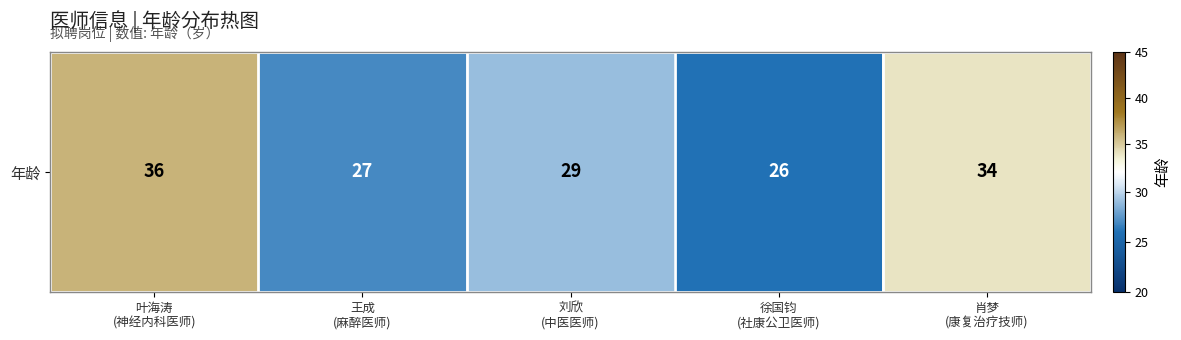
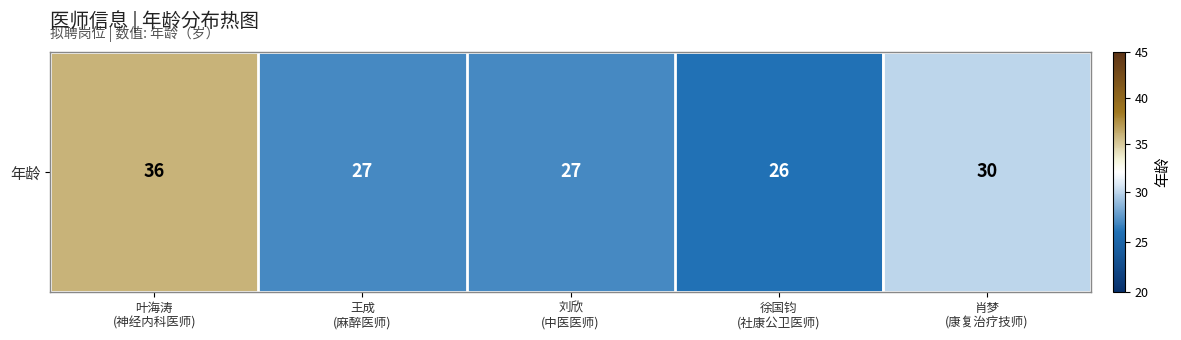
年龄, 刘欣 (中医医师): 29 -> 27
年龄, 肖梦 (康复治疗技师): 34 -> 30
